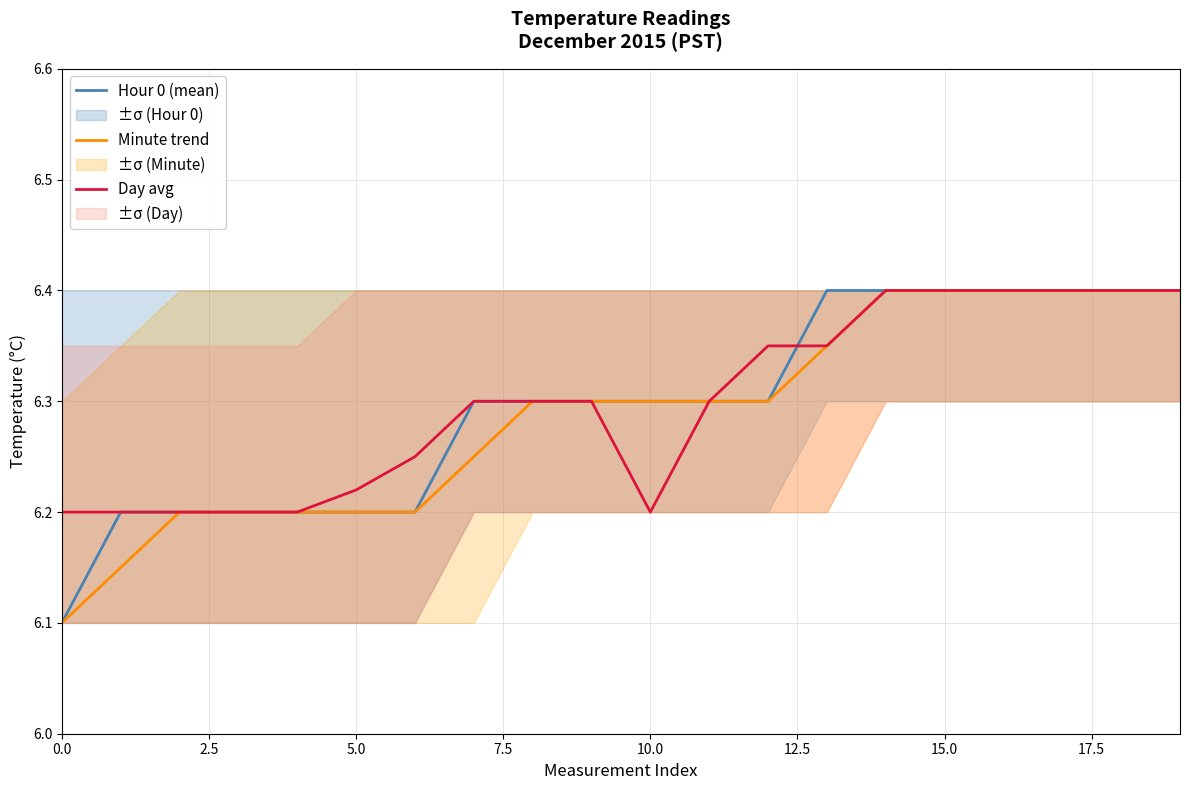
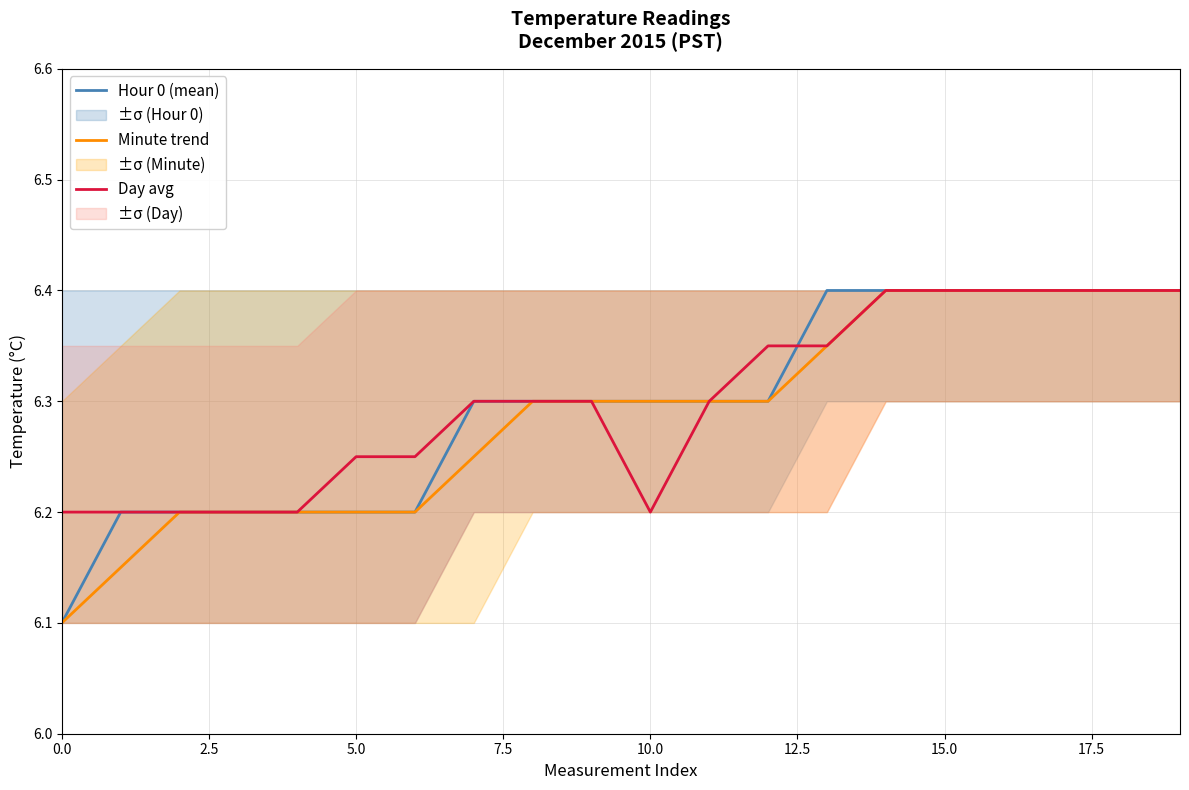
Day avg, 5.0: 6.22 -> 6.25
